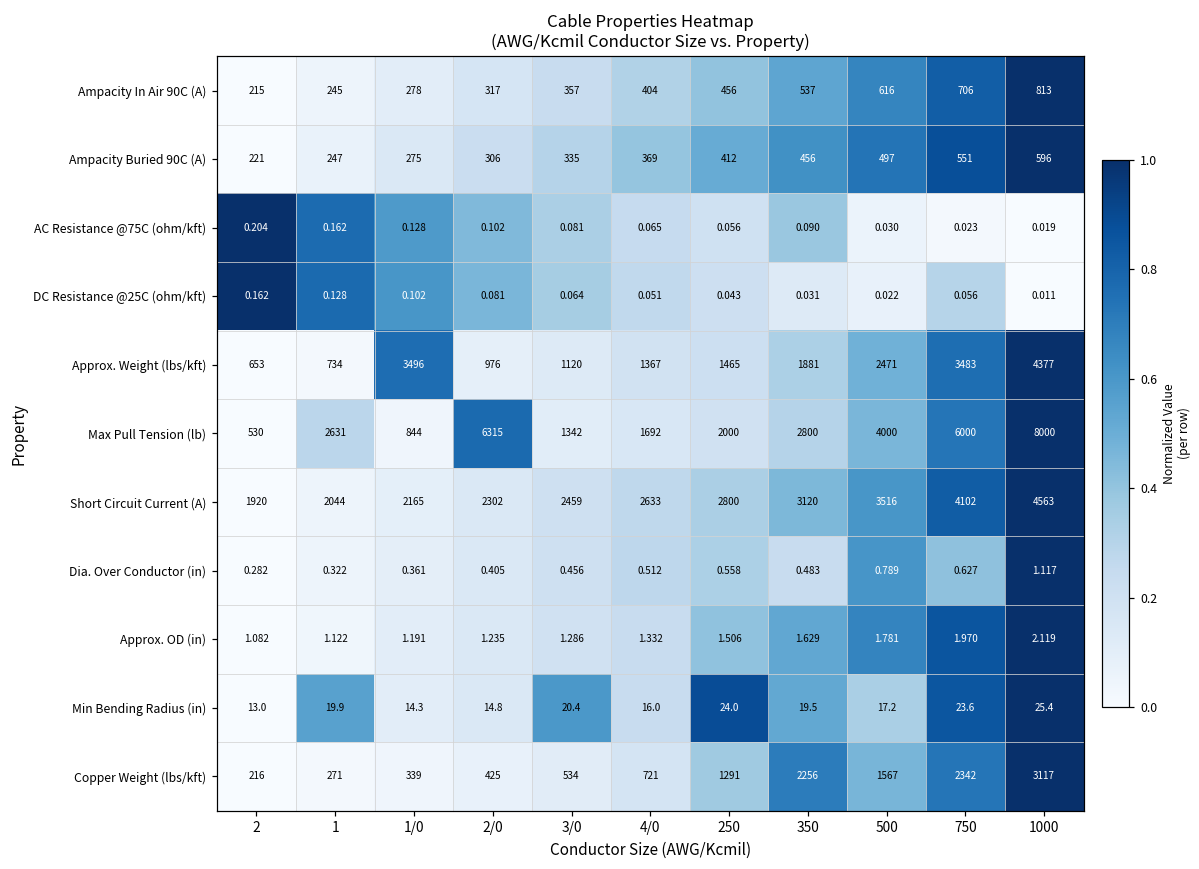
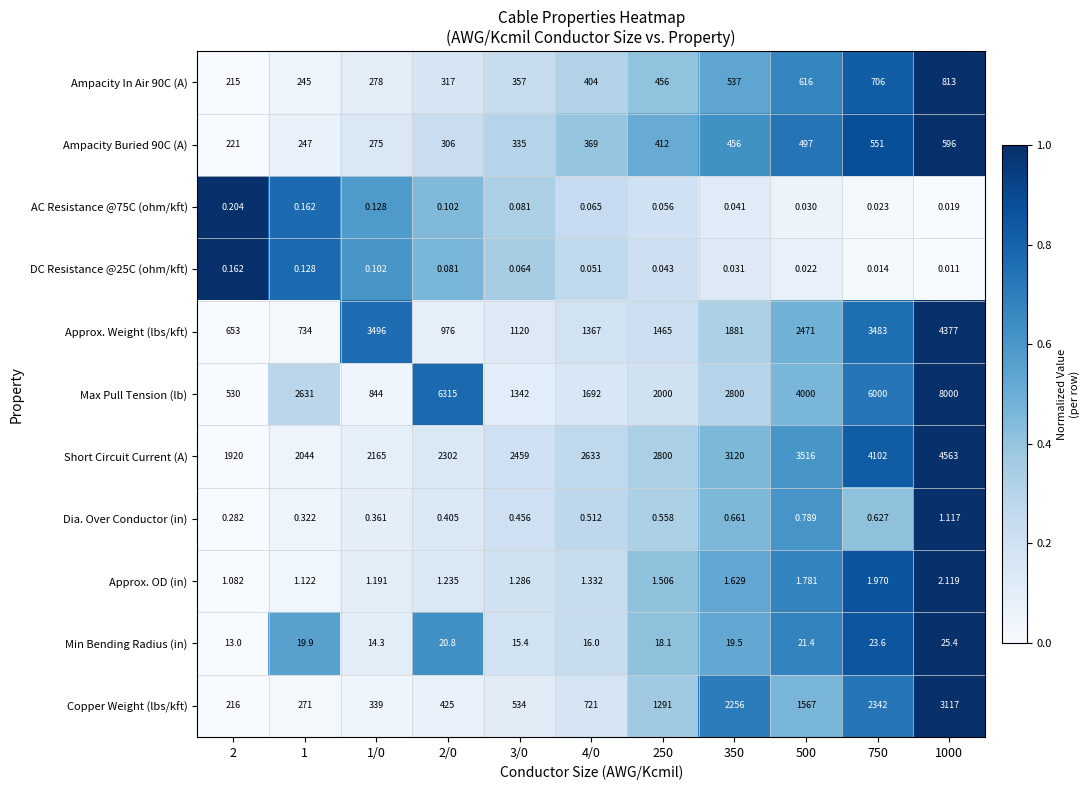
AC Resistance @75C (ohm/kft), 350: 0.090 -> 0.041
DC Resistance @25C (ohm/kft), 750: 0.056 -> 0.014
Dia. Over Conductor (in), 350: 0.483 -> 0.661
Min Bending Radius (in), 2/0: 14.8 -> 20.8
Min Bending Radius (in), 3/0: 20.4 -> 15.4
Min Bending Radius (in), 250: 24.0 -> 18.1
Min Bending Radius (in), 500: 17.2 -> 21.4
